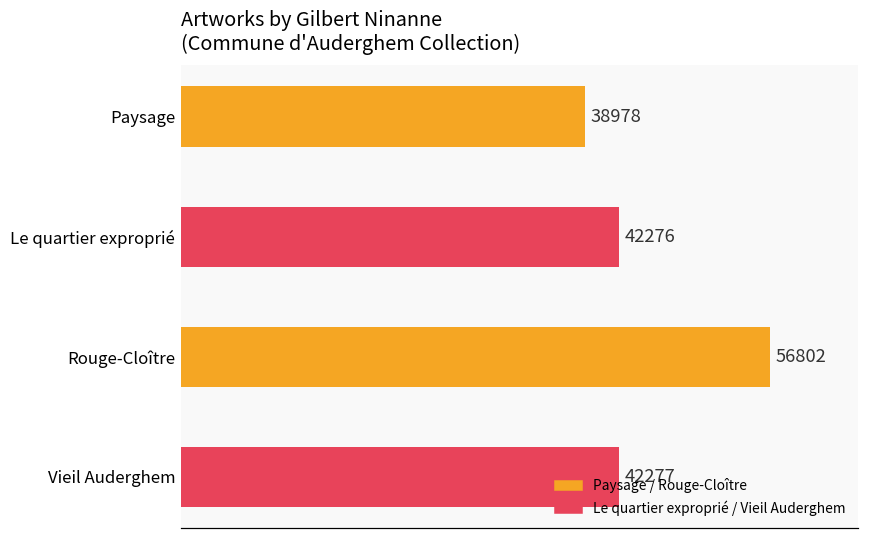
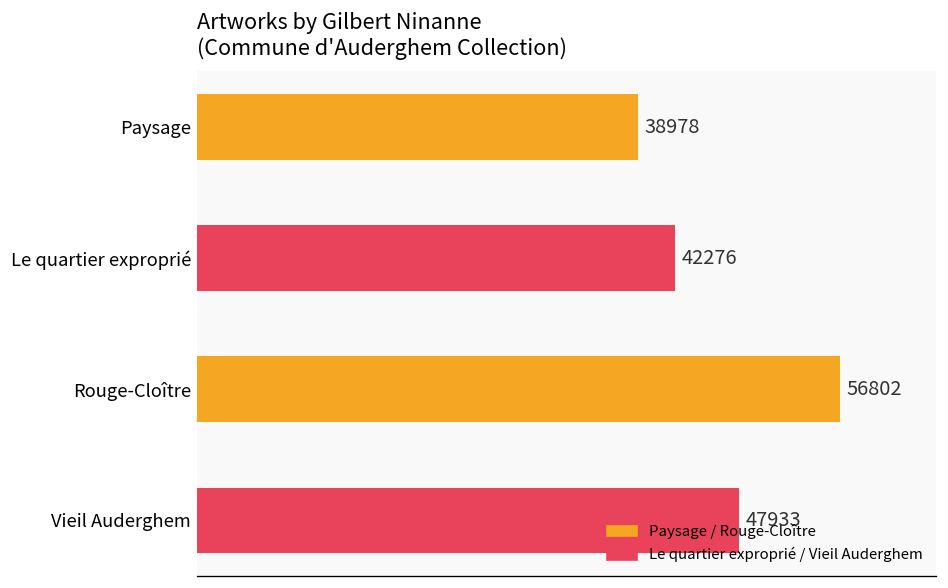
Vieil Auderghem: 42277 -> 47933
